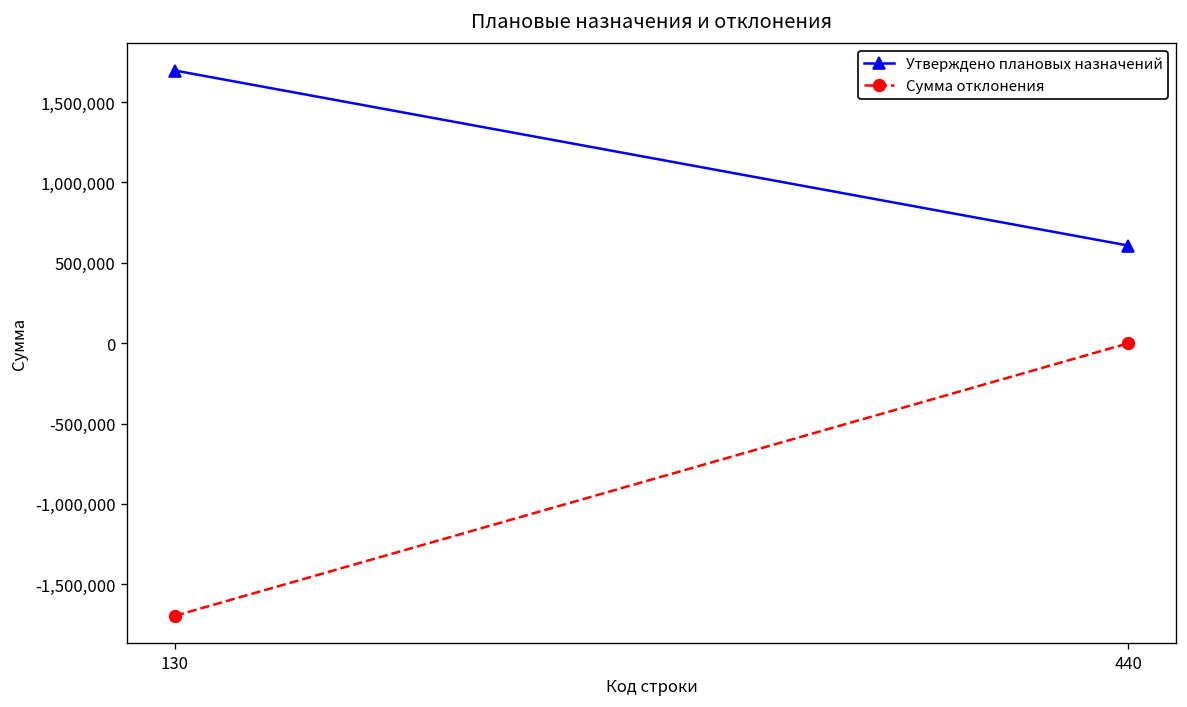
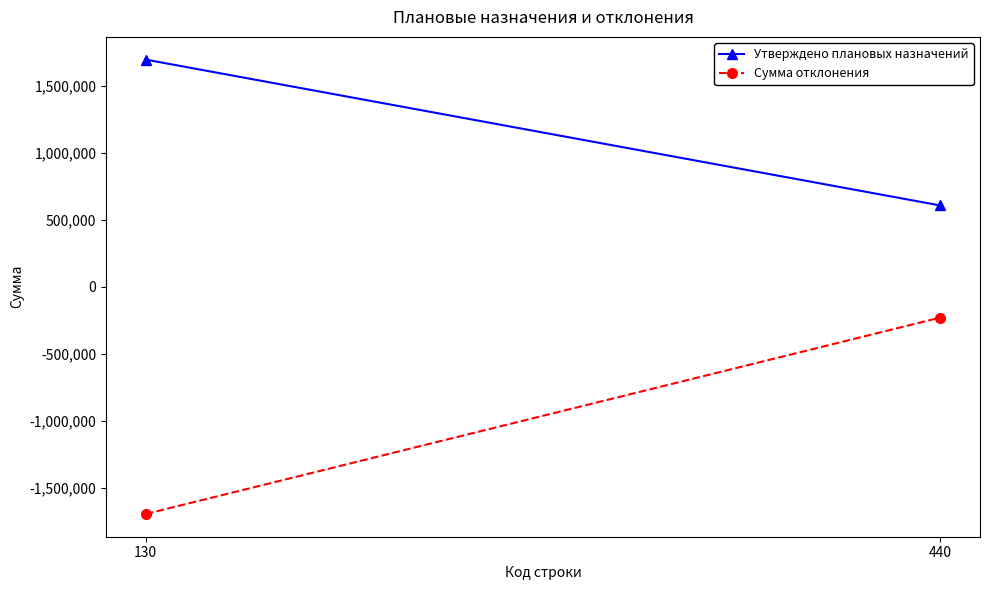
Сумма отклонения, 440: 0 -> -230,000
